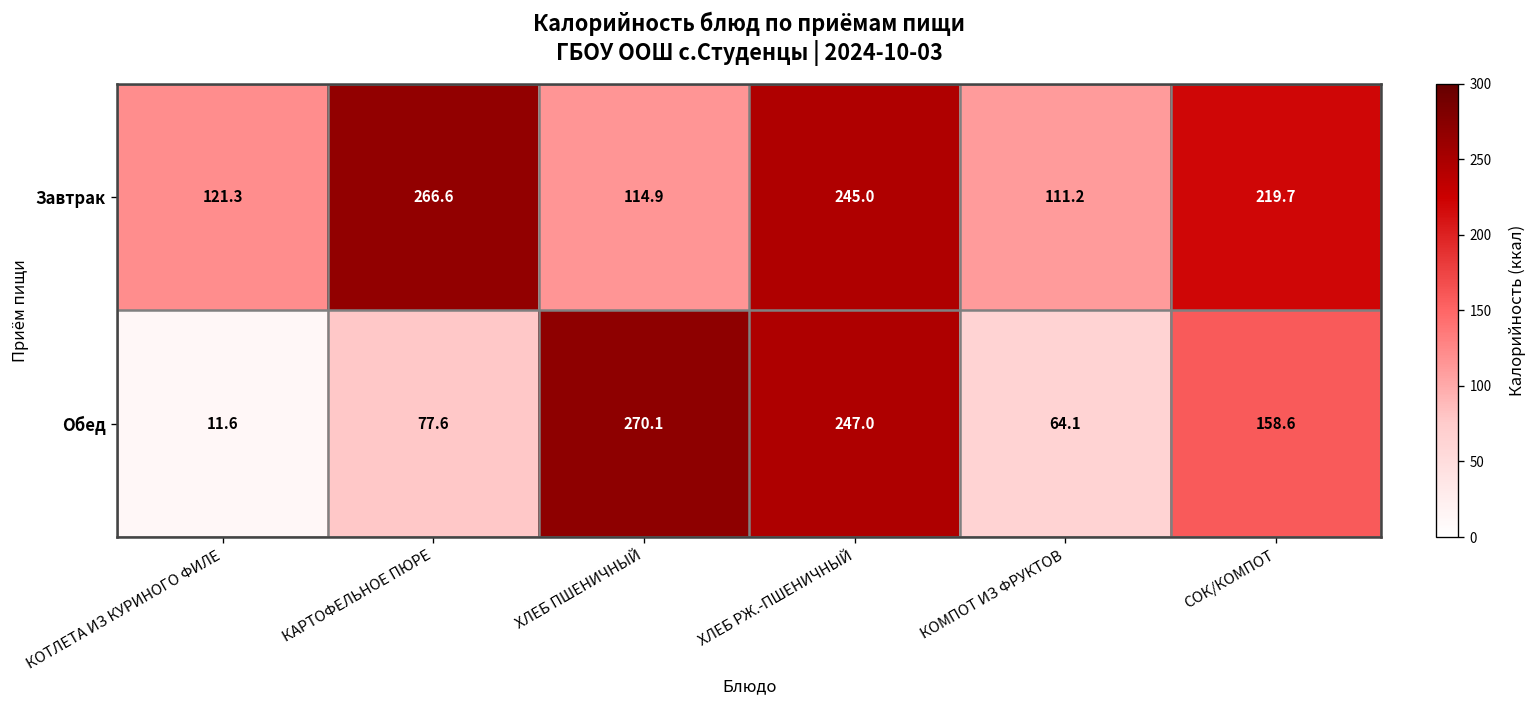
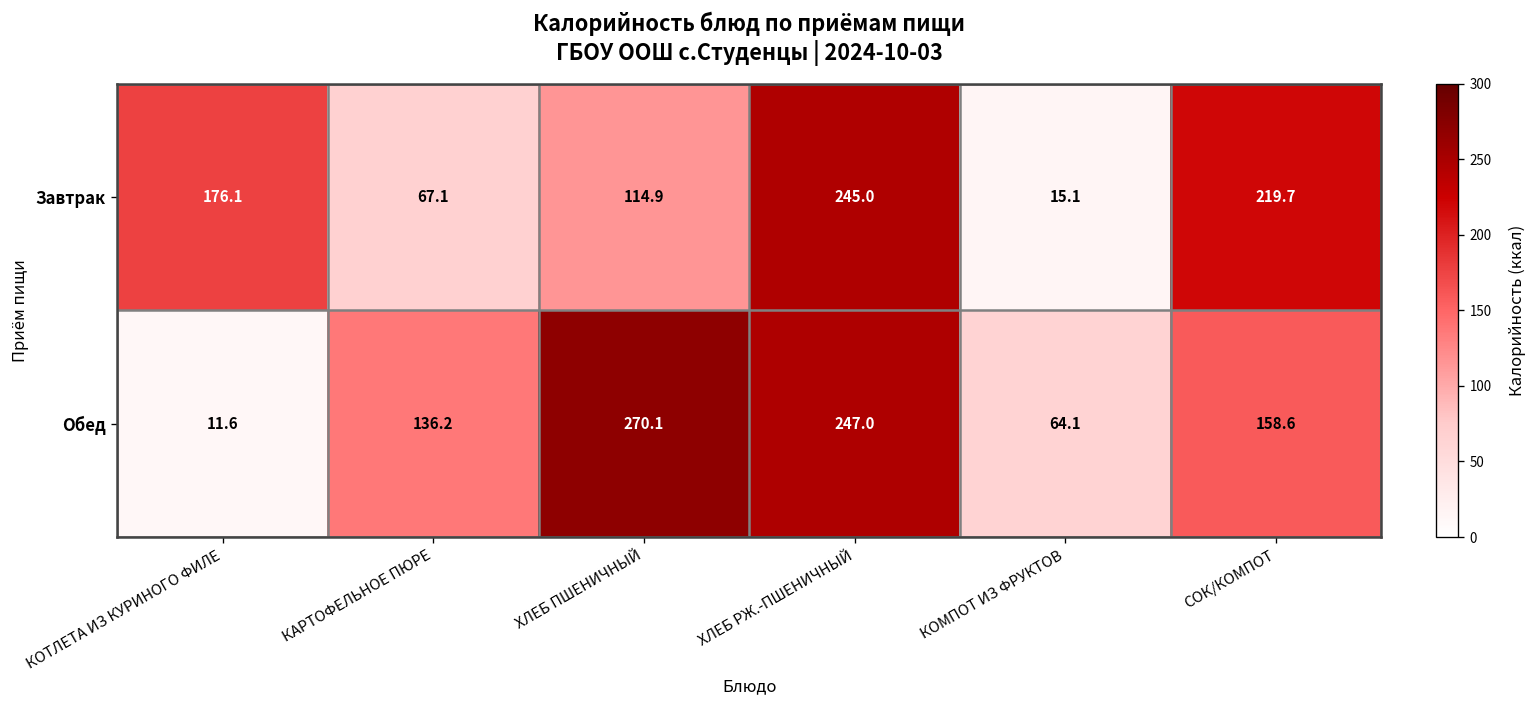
Завтрак, КОТЛЕТА ИЗ КУРИНОГО ФИЛЕ: 121.3 -> 176.1
Завтрак, КАРТОФЕЛЬНОЕ ПЮРЕ: 266.6 -> 67.1
Завтрак, КОМПОТ ИЗ ФРУКТОВ: 111.2 -> 15.1
Обед, КАРТОФЕЛЬНОЕ ПЮРЕ: 77.6 -> 136.2
